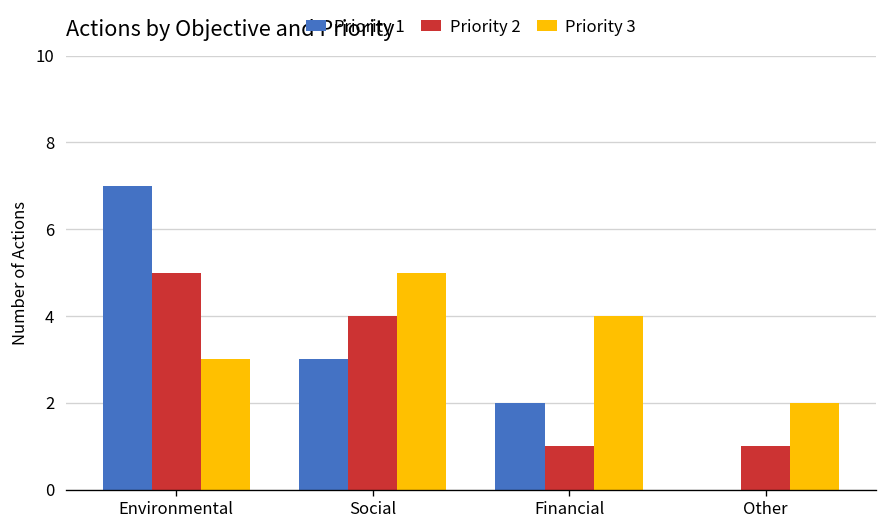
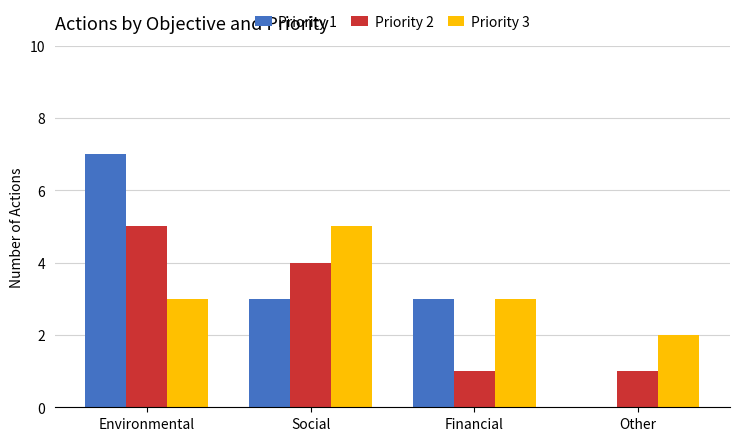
Priority 1, Financial: 2 -> 3
Priority 3, Financial: 4 -> 3
